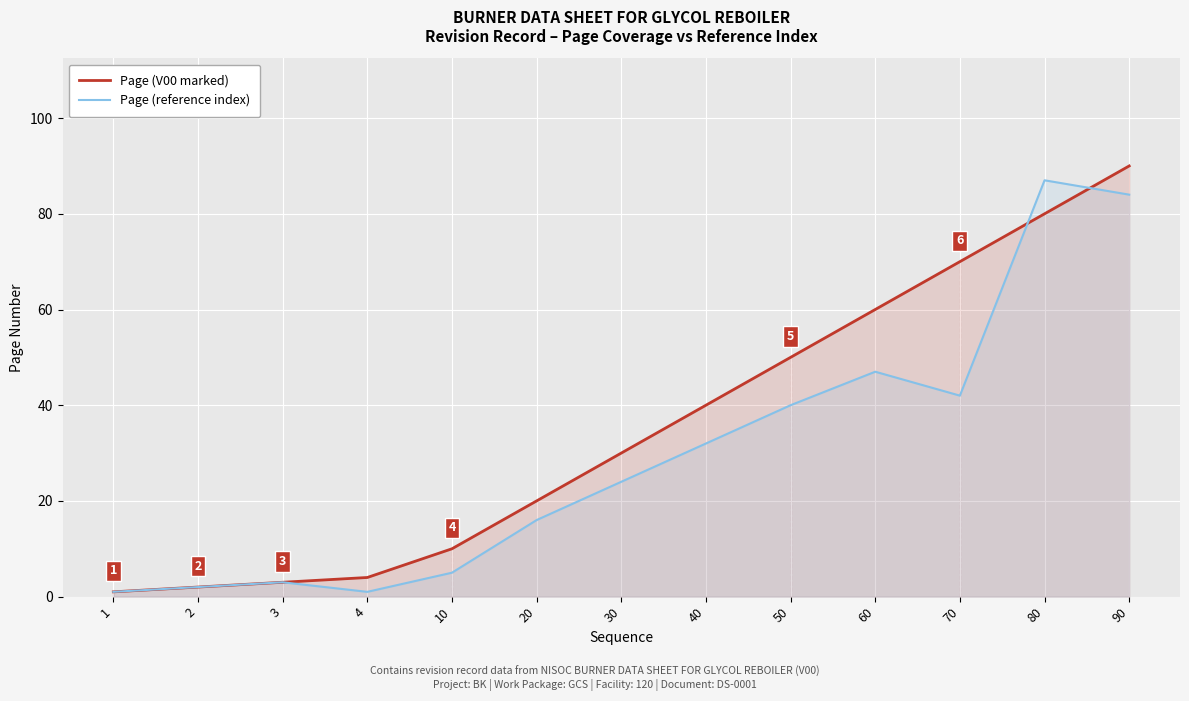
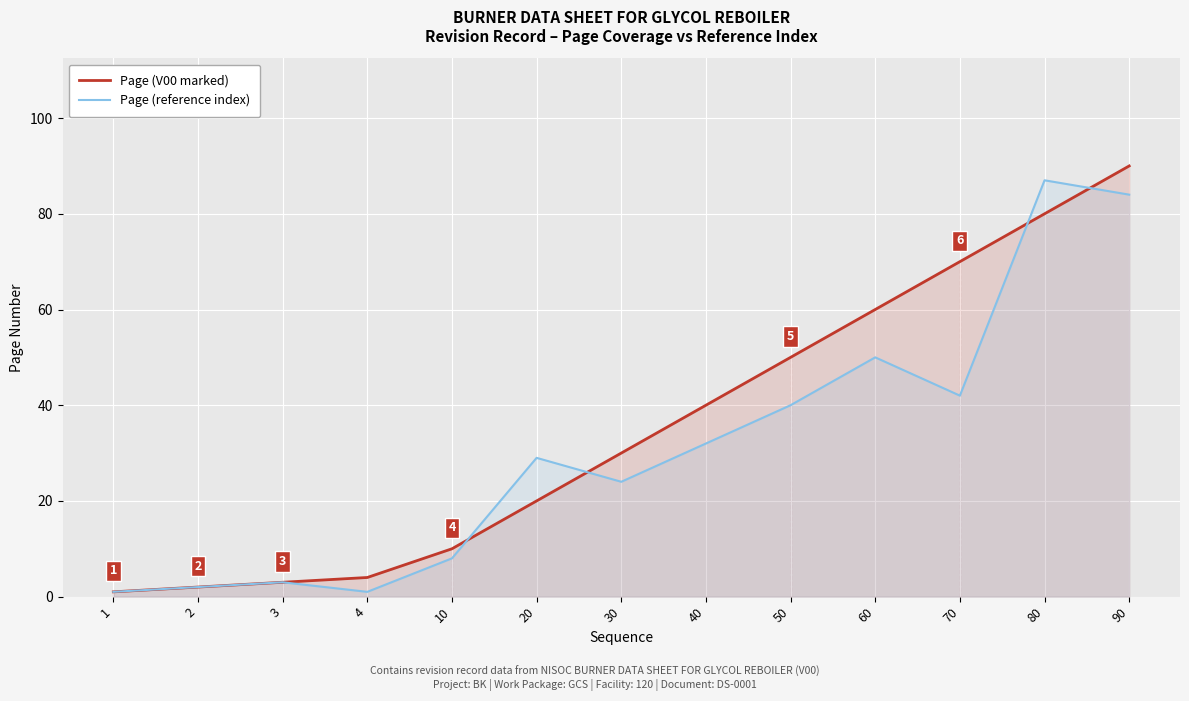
Page (reference index), 10: 5 -> 8
Page (reference index), 20: 16 -> 29
Page (reference index), 60: 47 -> 50
